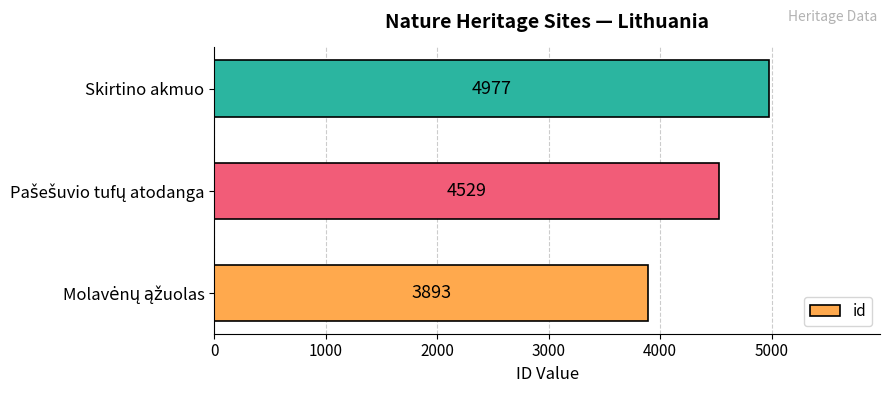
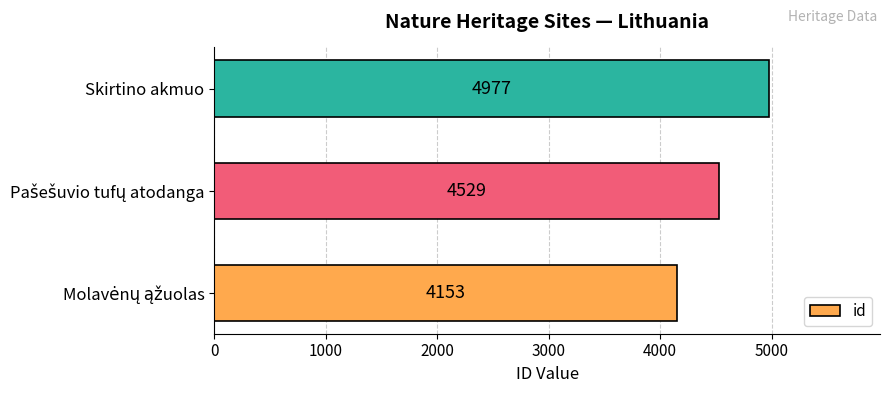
Molavėnų ąžuolas: 3893 -> 4153
